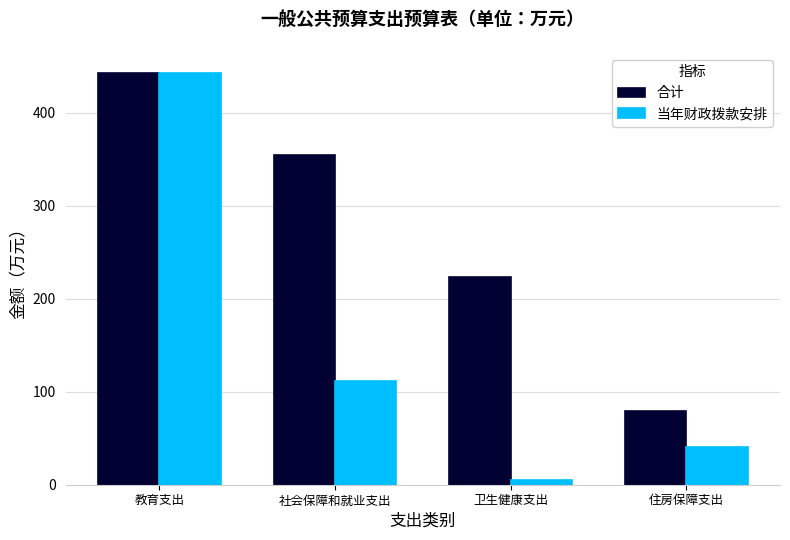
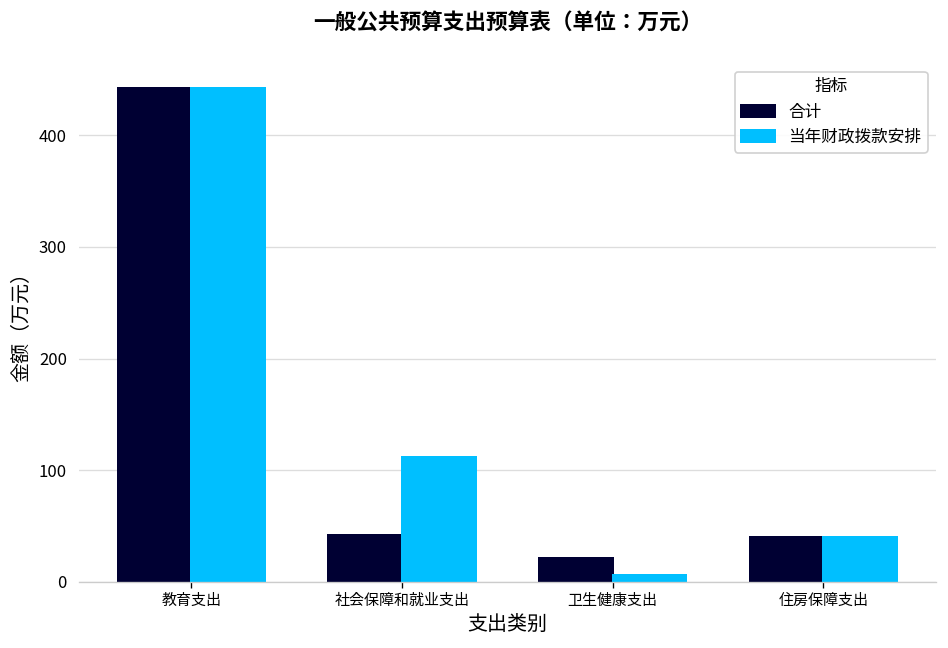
合计, 社会保障和就业支出: 350 -> 40
合计, 卫生健康支出: 220 -> 20
合计, 住房保障支出: 80 -> 40
